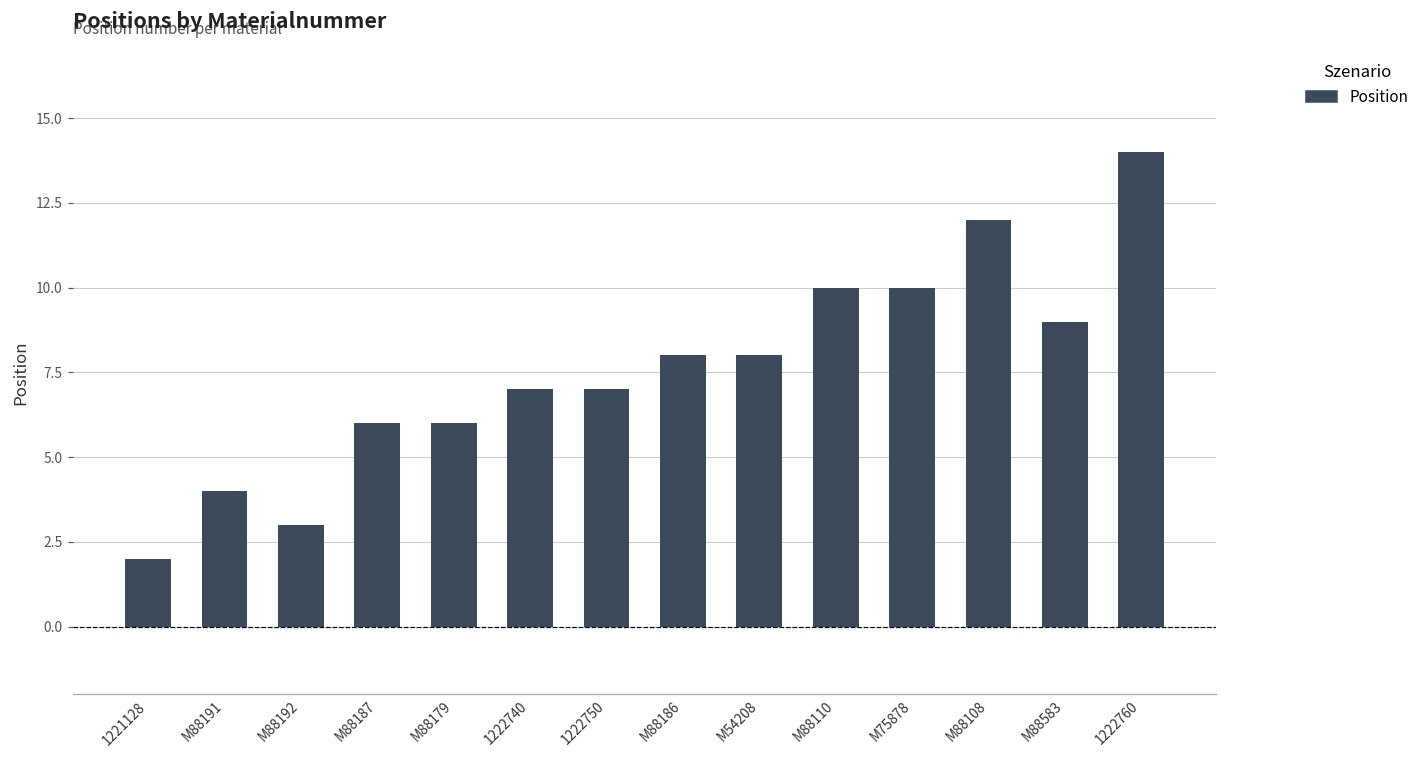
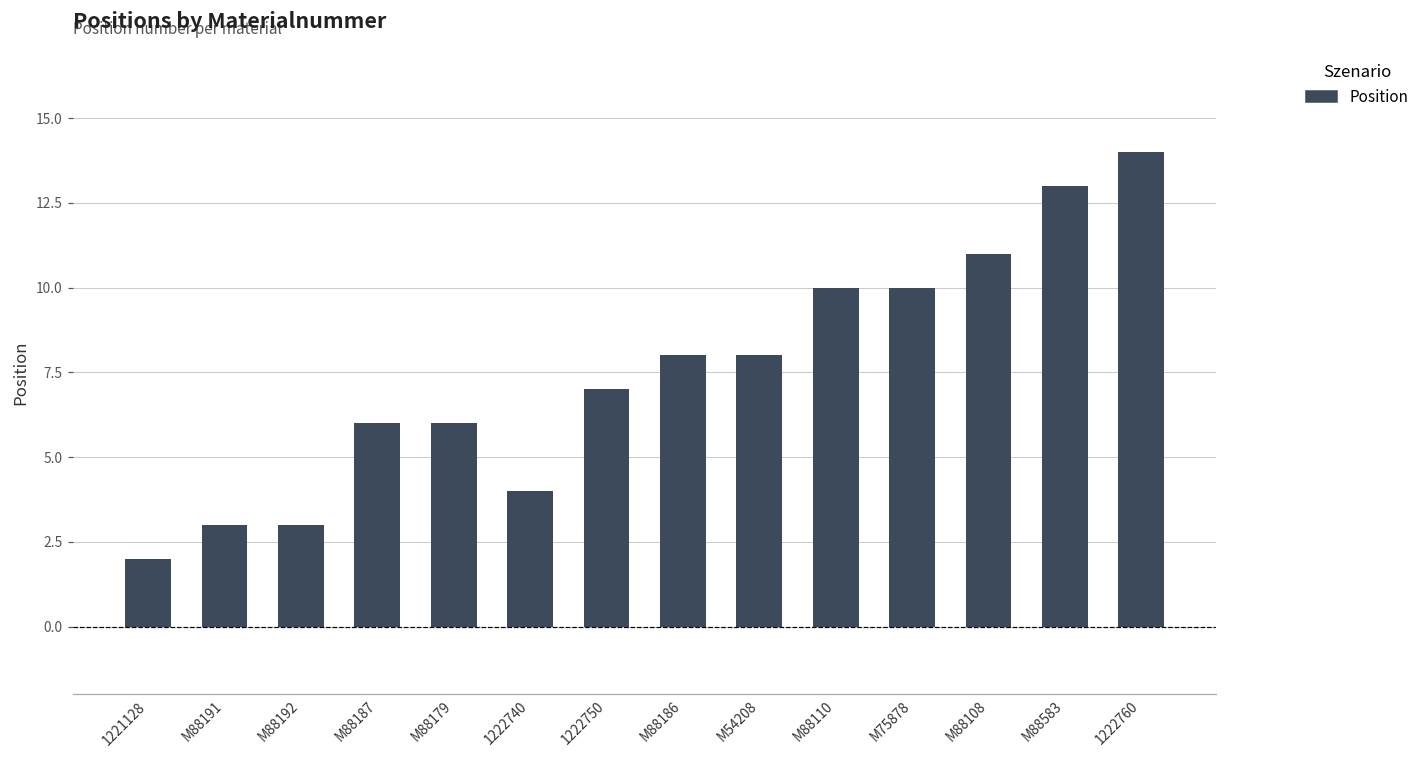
M88191: 4 -> 3
1222740: 7 -> 4
M88108: 12 -> 11
M88583: 9 -> 13
